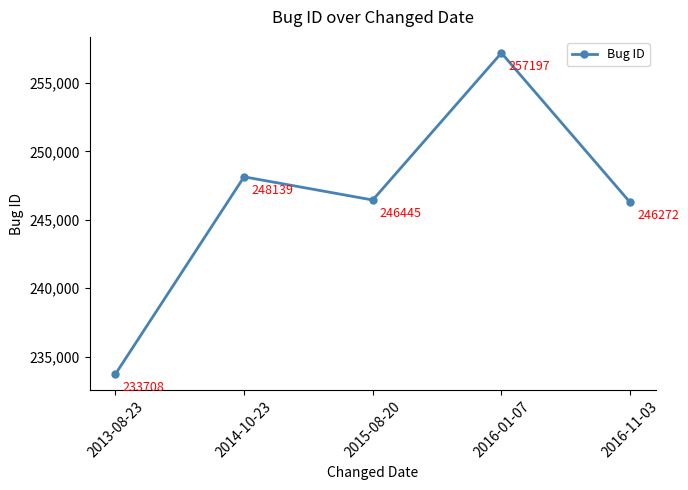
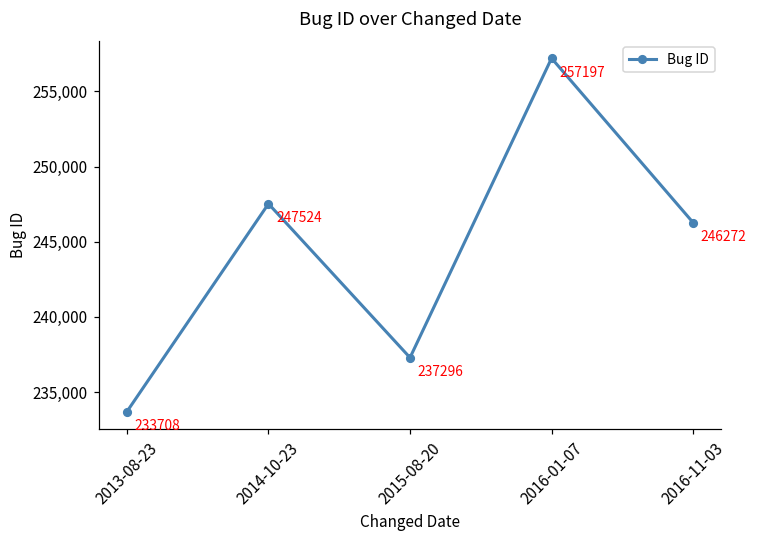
2014-10-23: 248139 -> 247524
2015-08-20: 246445 -> 237296
